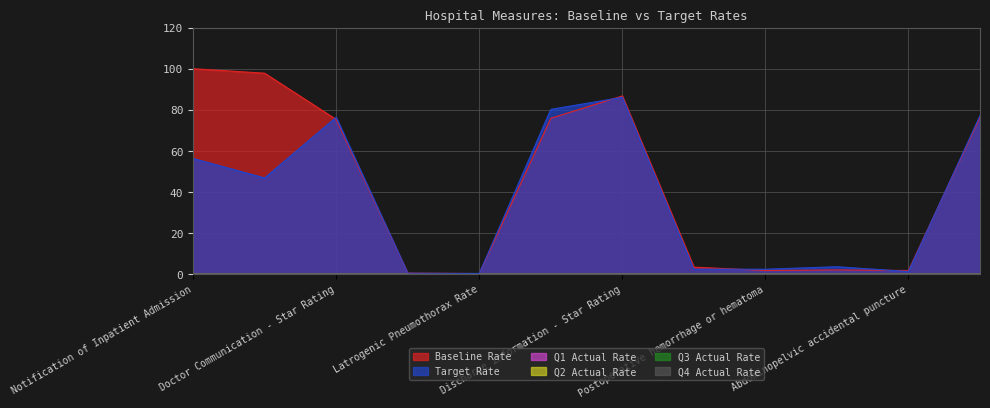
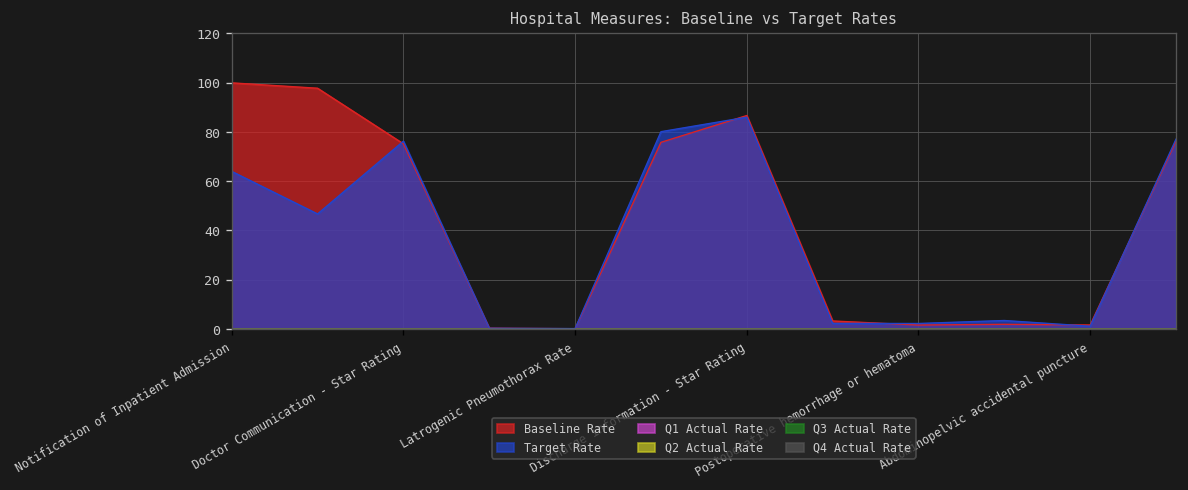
Target Rate, Notification of Inpatient Admission: 56 -> 64
